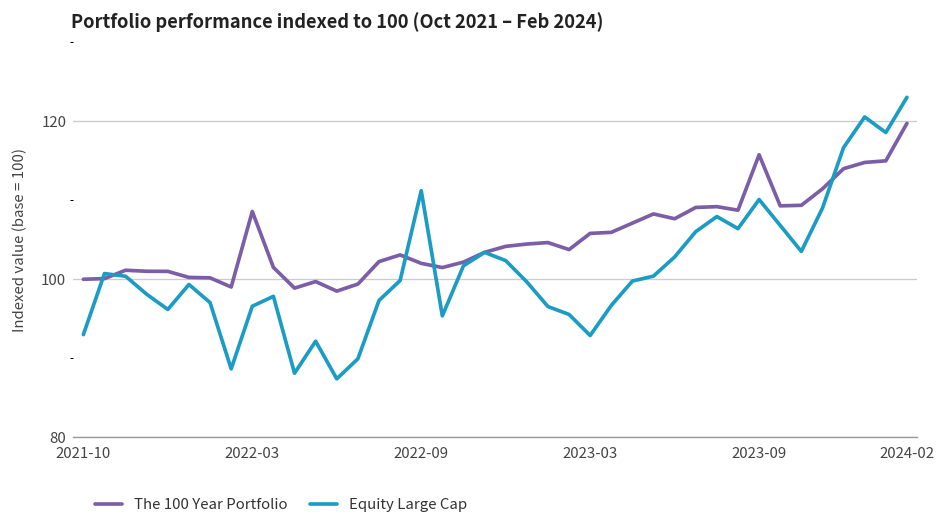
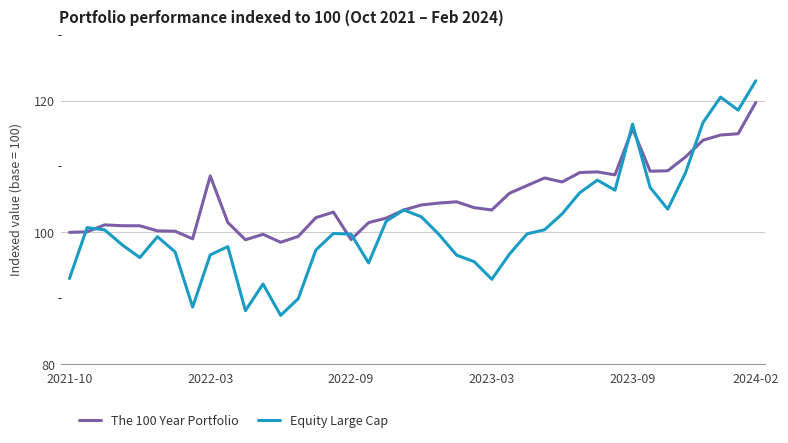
The 100 Year Portfolio, 2022-09: 102 -> 99
Equity Large Cap, 2022-09: 111 -> 100
The 100 Year Portfolio, 2023-03: 106 -> 103
Equity Large Cap, 2023-09: 110 -> 116
